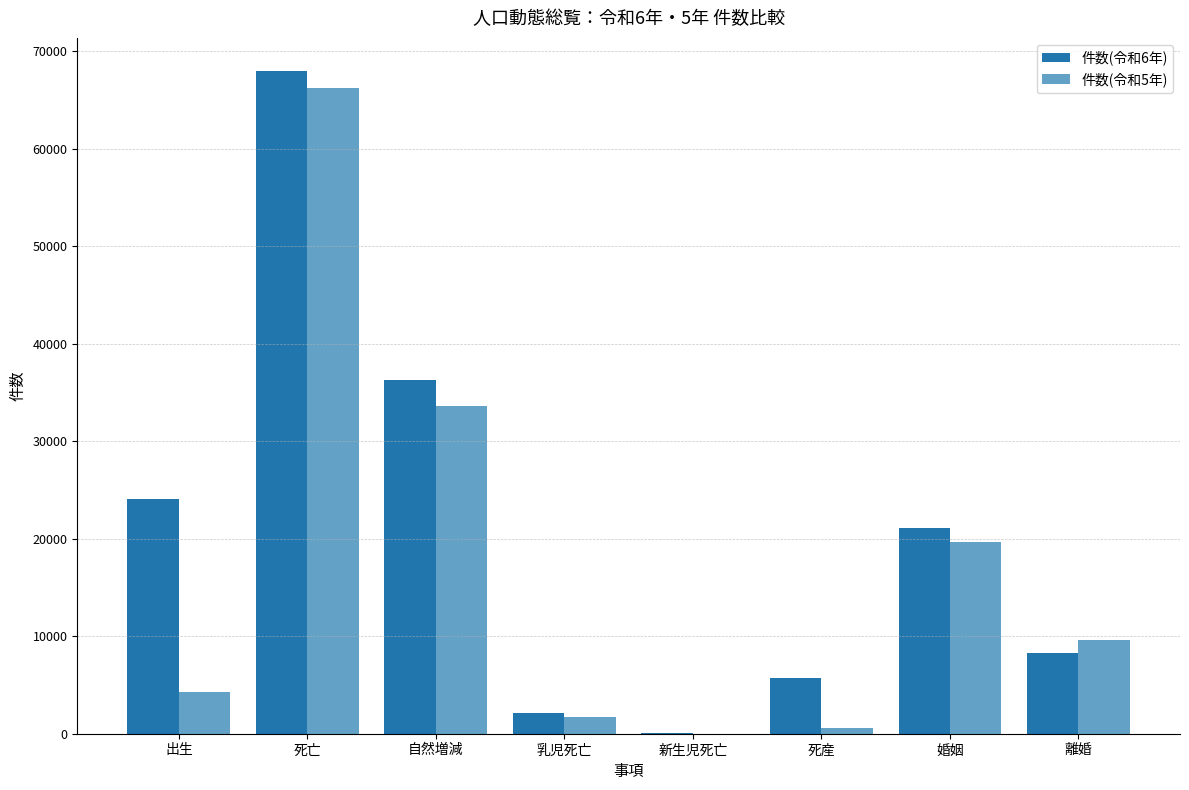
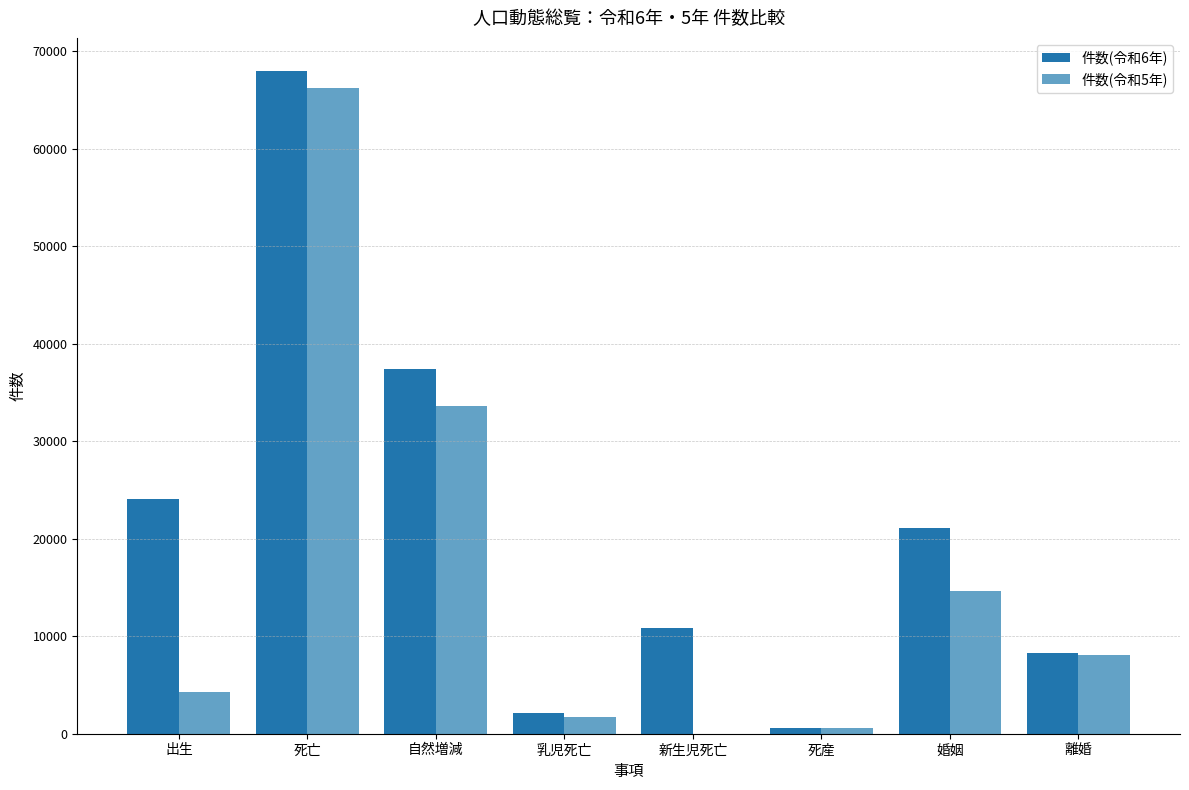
件数(令和6年), 自然増減: 36000 -> 37000
件数(令和6年), 新生児死亡: 0 -> 11000
件数(令和6年), 死産: 6000 -> 1000
件数(令和5年), 婚姻: 20000 -> 15000
件数(令和5年), 離婚: 10000 -> 8000
